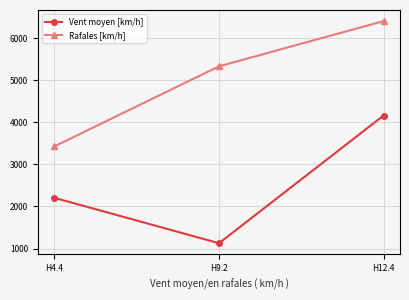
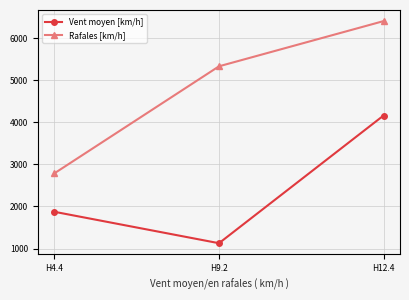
Vent moyen [km/h], H4.4: 2200 -> 1900
Rafales [km/h], H4.4: 3400 -> 2800
